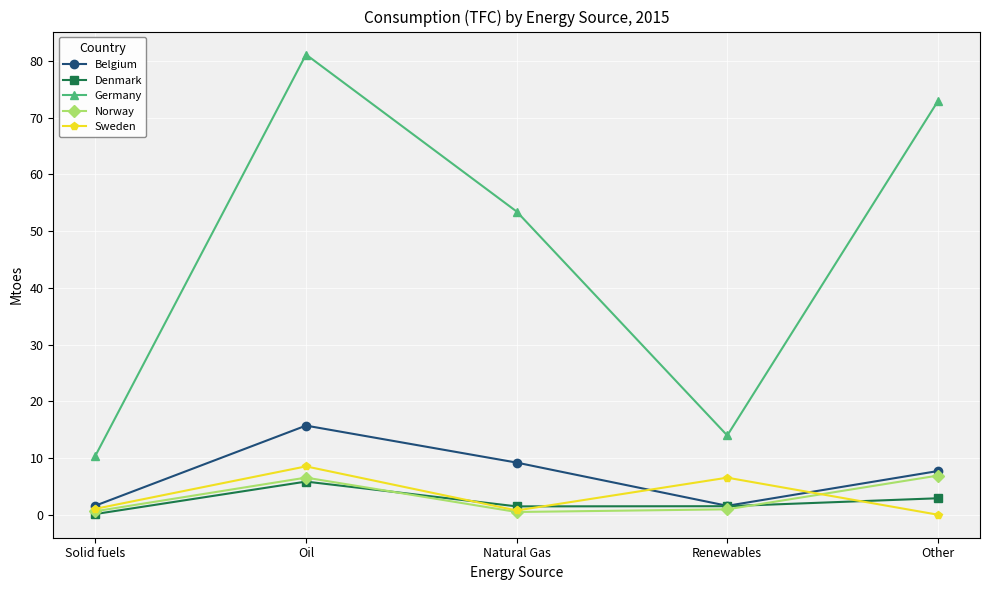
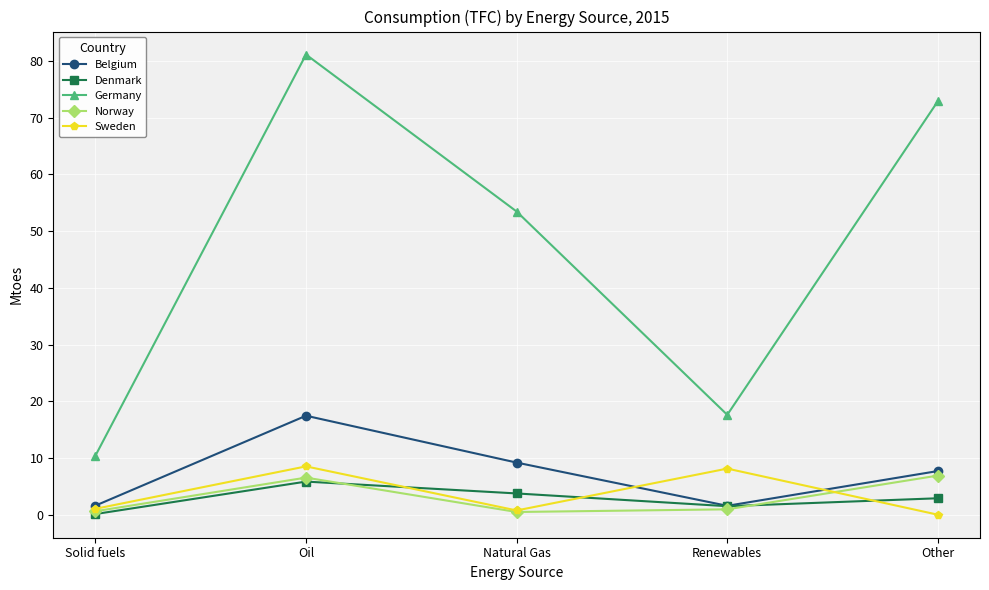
Belgium, Oil: 16 -> 17
Denmark, Natural Gas: 1 -> 4
Germany, Renewables: 14 -> 18
Sweden, Renewables: 7 -> 8
